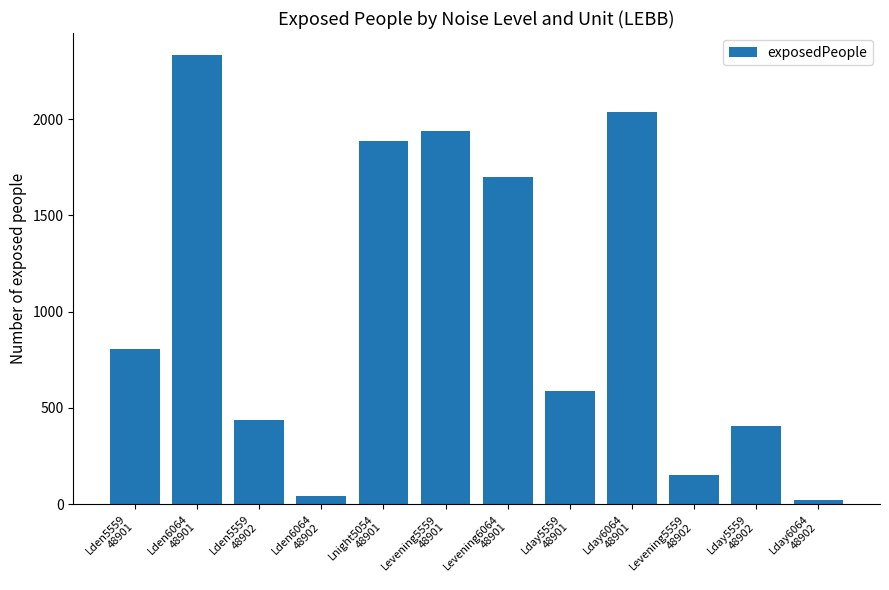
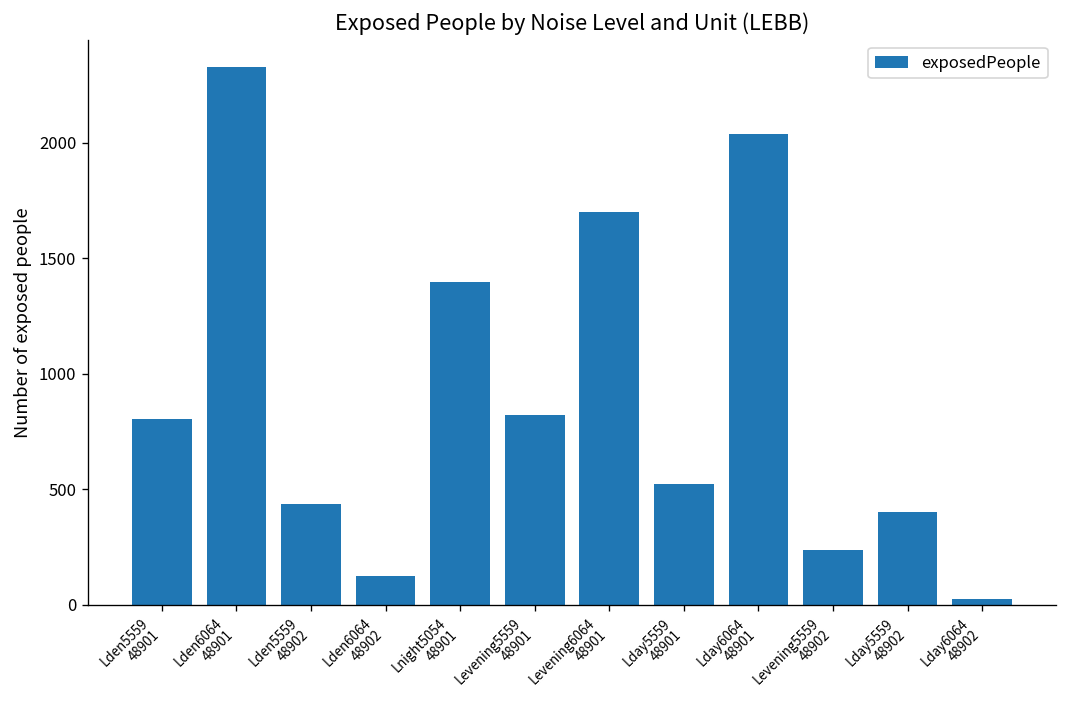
Lden6064 48902: 40 -> 130
Lnight5054 48901: 1890 -> 1400
Levening5559 48901: 1940 -> 820
Lday5559 48901: 590 -> 520
Levening5559 48902: 150 -> 240
